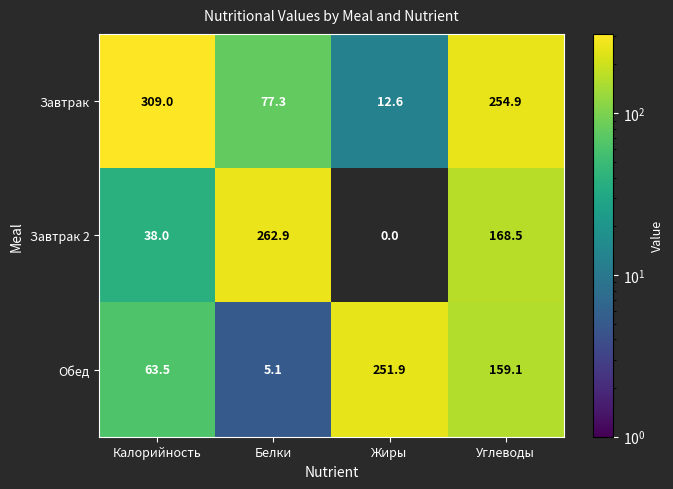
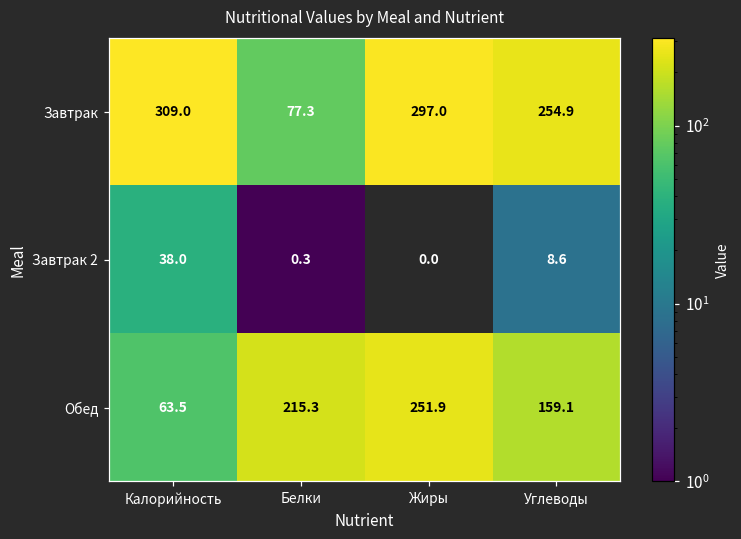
Завтрак, Жиры: 12.6 -> 297.0
Завтрак 2, Белки: 262.9 -> 0.3
Завтрак 2, Углеводы: 168.5 -> 8.6
Обед, Белки: 5.1 -> 215.3
